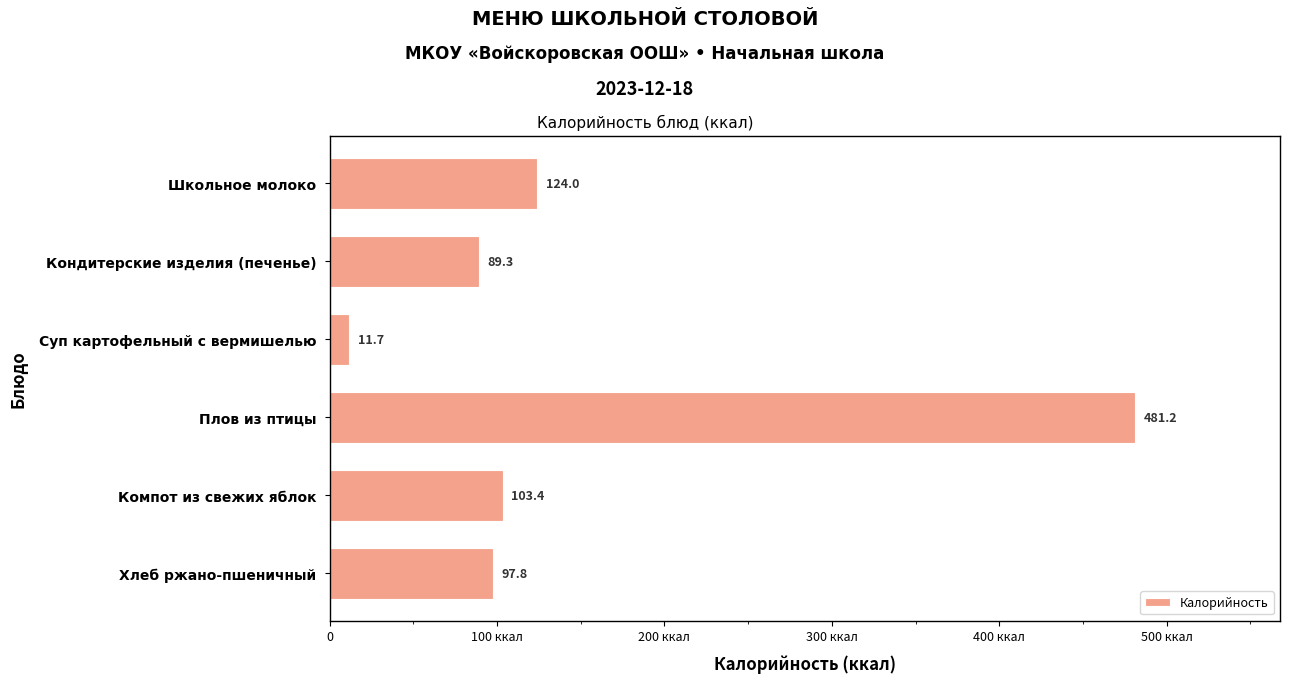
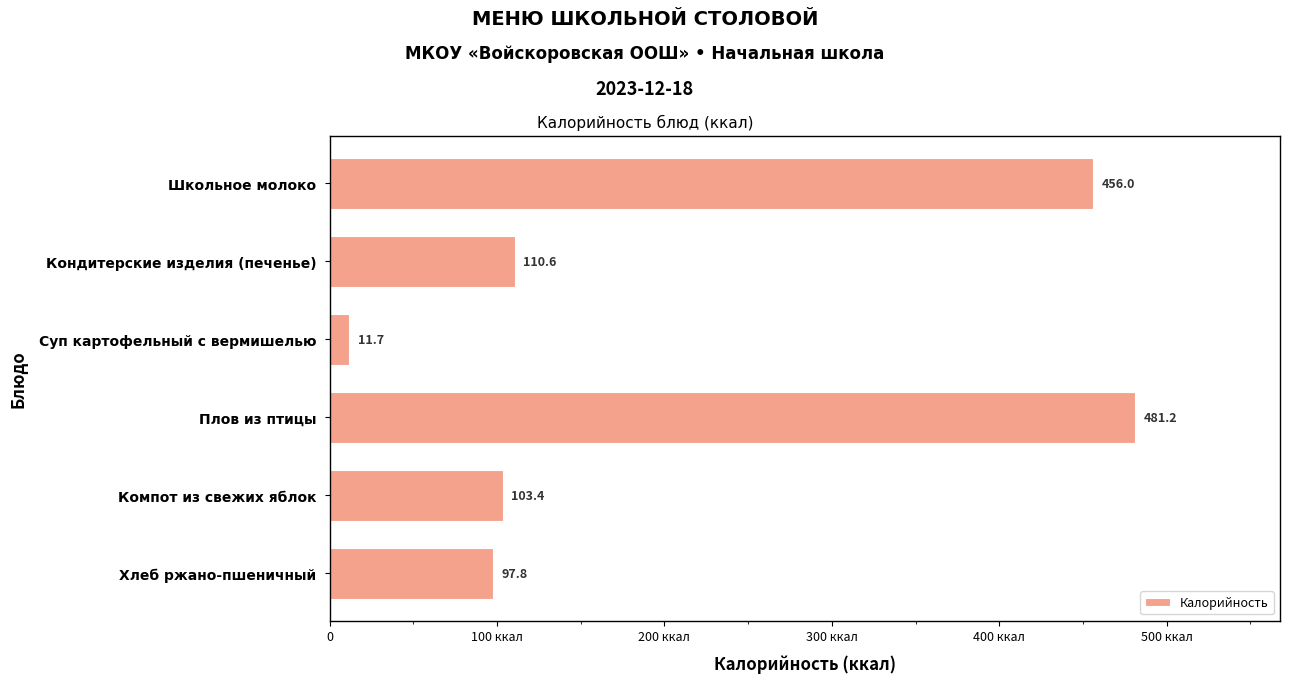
Школьное молоко: 124.0 -> 456.0
Кондитерские изделия (печенье): 89.3 -> 110.6
